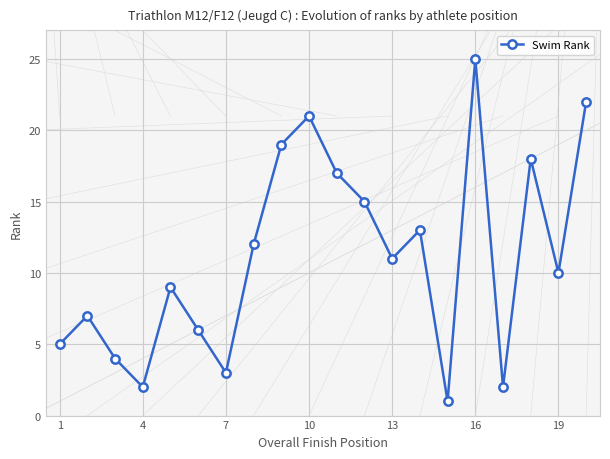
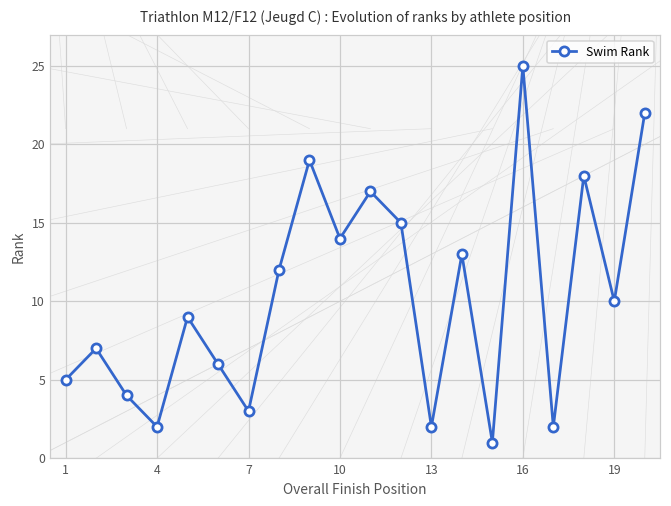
Swim Rank, 10: 21 -> 14
Swim Rank, 13: 11 -> 2
